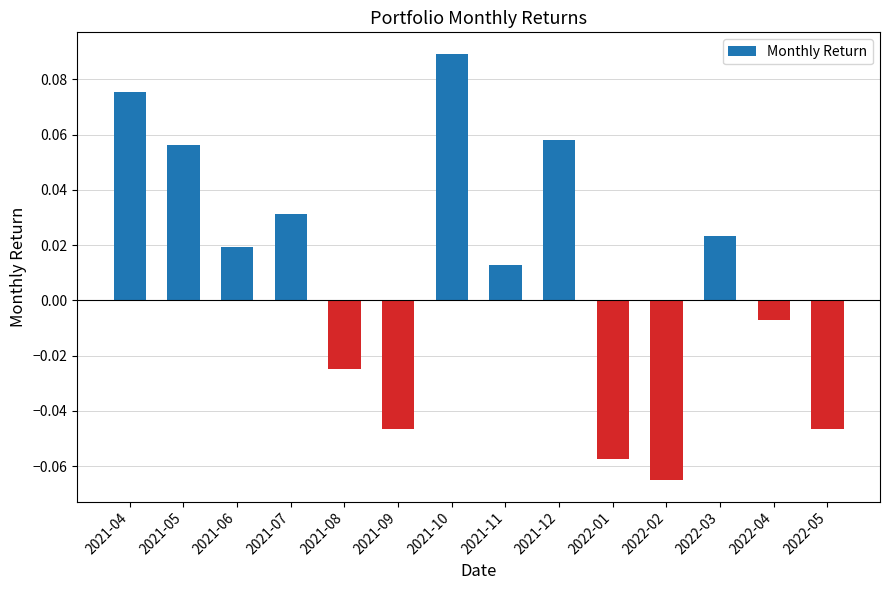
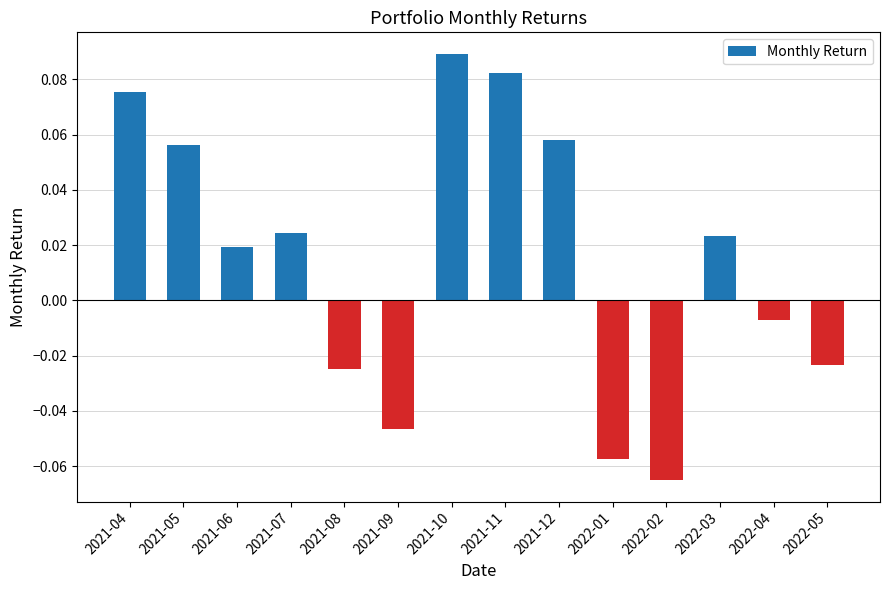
2021-07: 0.031 -> 0.024
2021-11: 0.013 -> 0.082
2022-05: -0.046 -> -0.023
